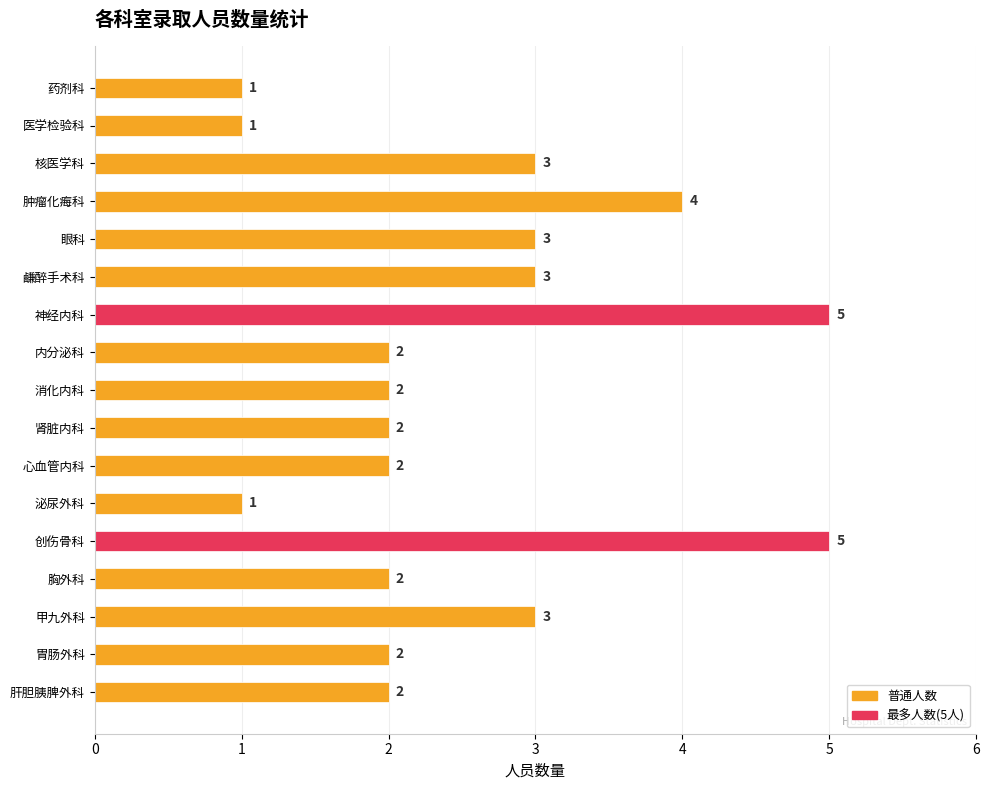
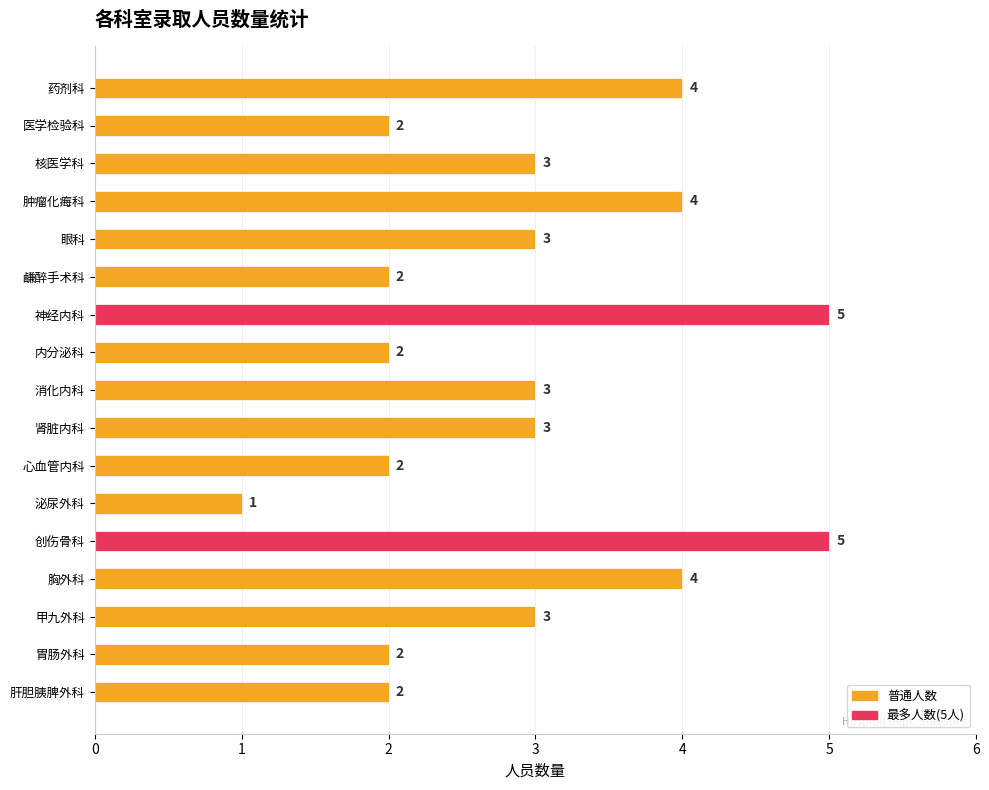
药剂科: 1 -> 4
医学检验科: 1 -> 2
鹻醉手术科: 3 -> 2
消化内科: 2 -> 3
肾脏内科: 2 -> 3
胸外科: 2 -> 4
